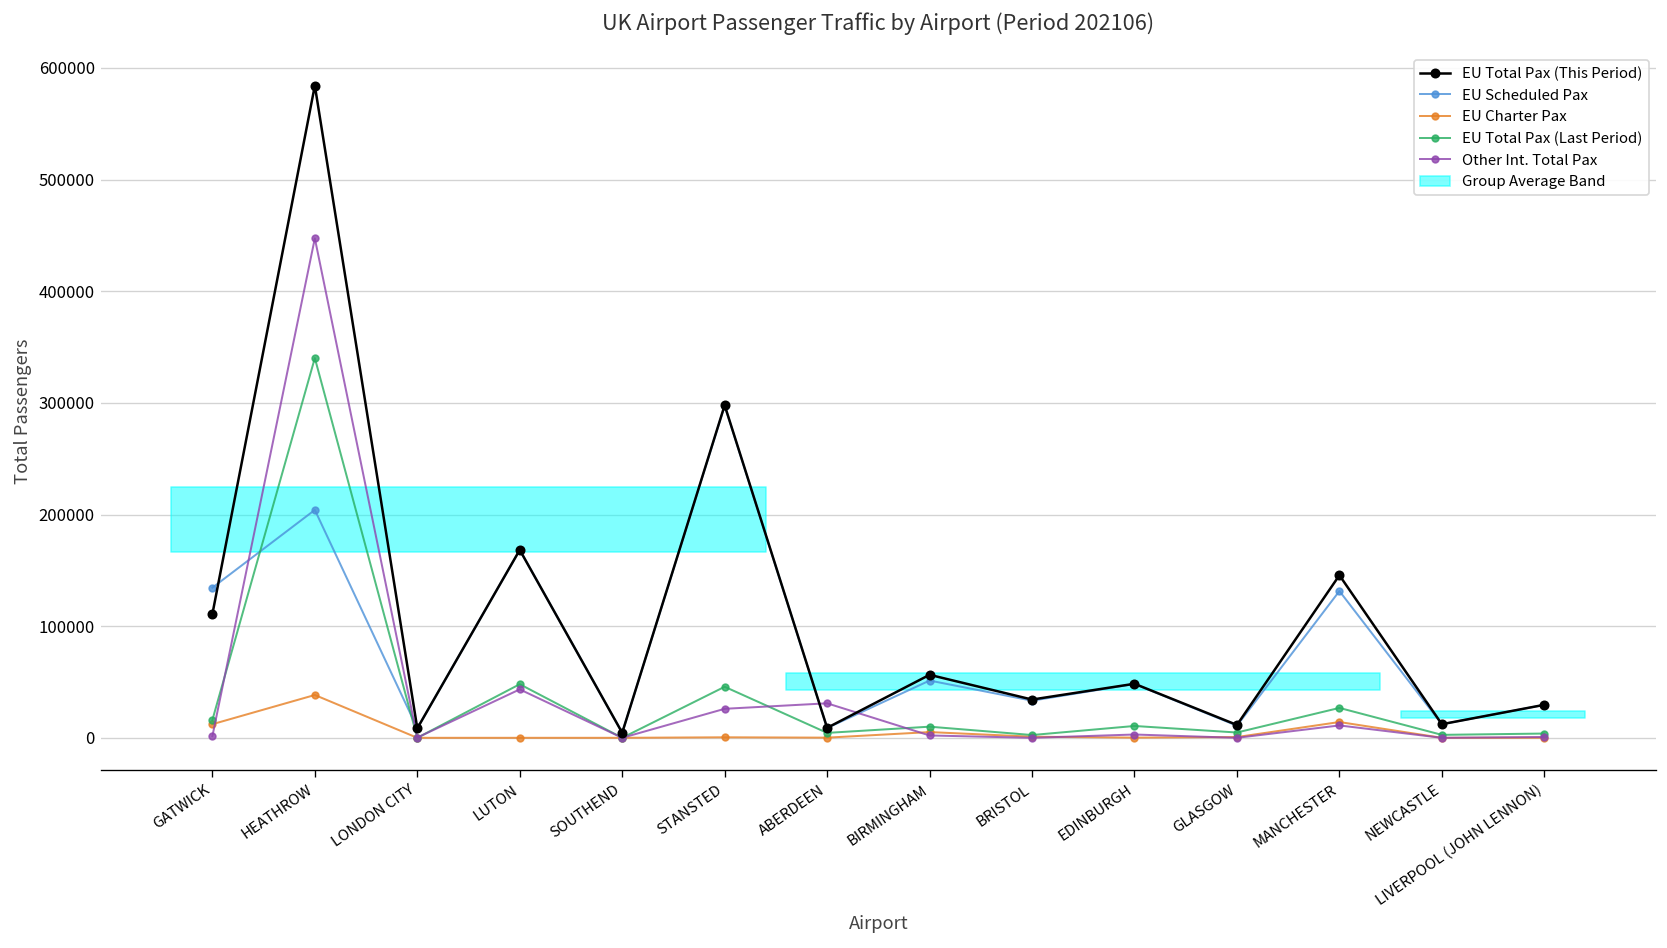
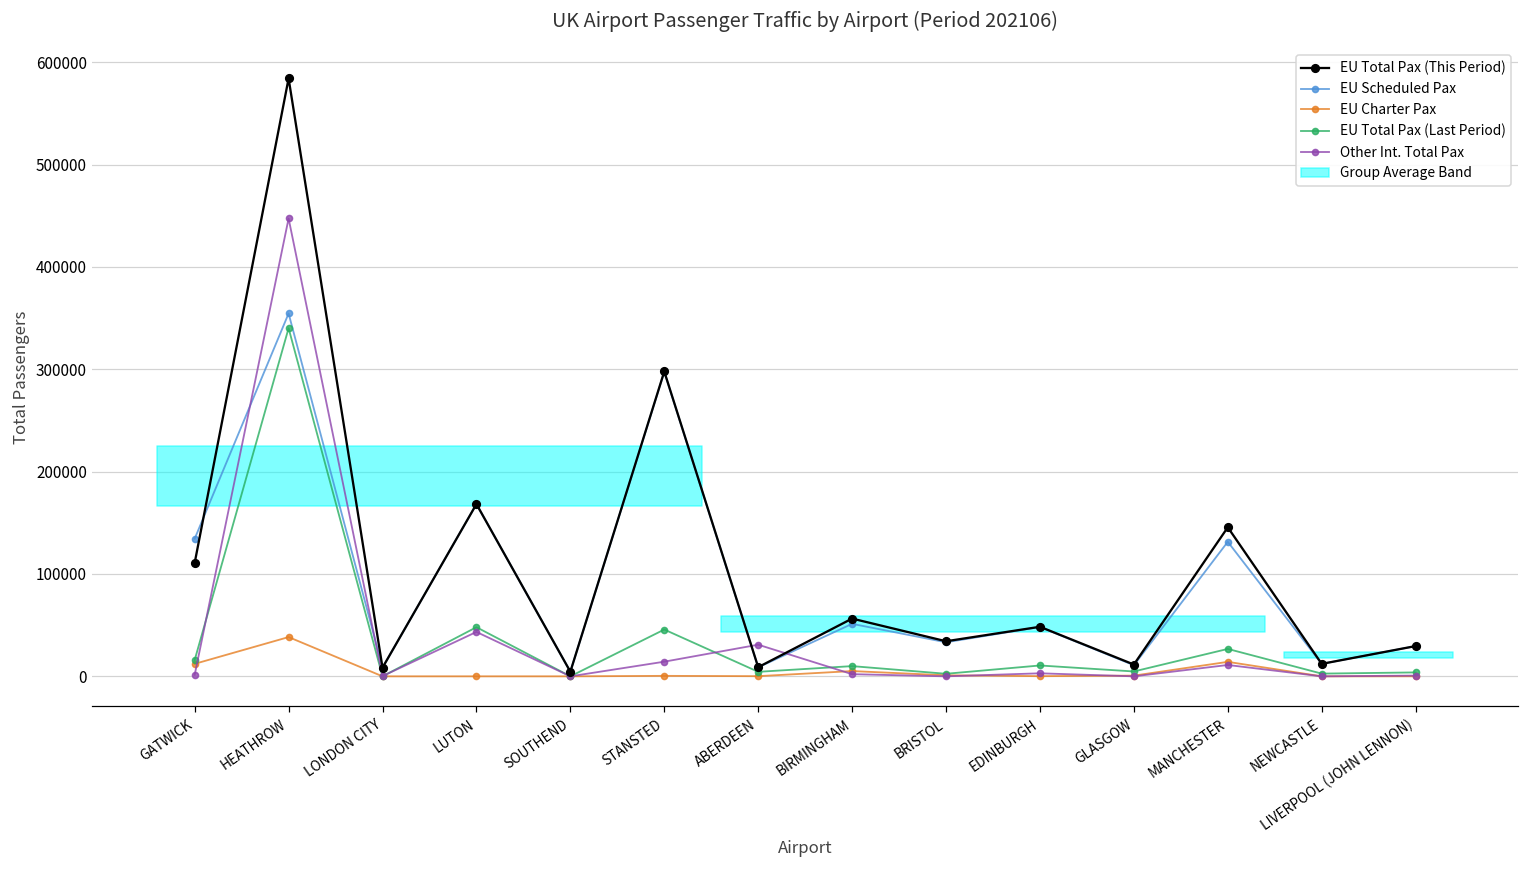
EU Scheduled Pax, HEATHROW: 200000 -> 350000
Other Int. Total Pax, STANSTED: 30000 -> 10000
